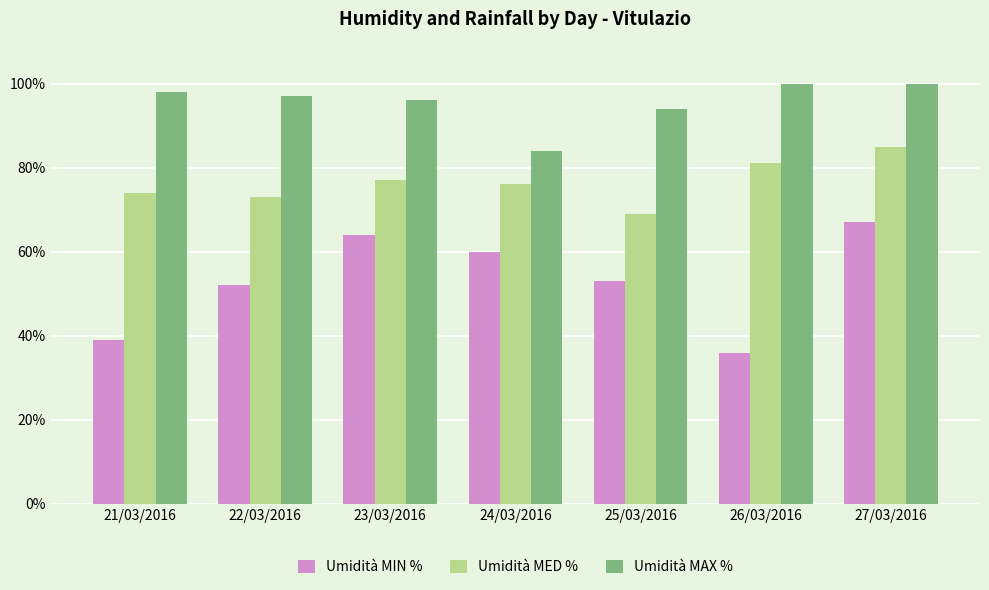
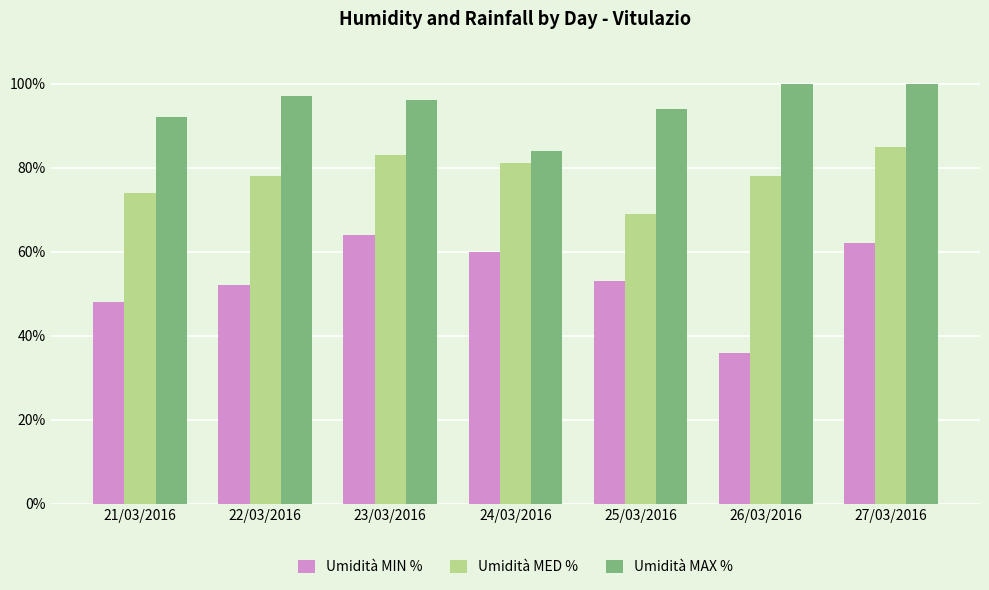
Umidità MIN %, 21/03/2016: 39% -> 48%
Umidità MAX %, 21/03/2016: 98% -> 92%
Umidità MED %, 22/03/2016: 73% -> 78%
Umidità MED %, 23/03/2016: 77% -> 83%
Umidità MED %, 24/03/2016: 76% -> 81%
Umidità MED %, 26/03/2016: 81% -> 78%
Umidità MIN %, 27/03/2016: 67% -> 62%
